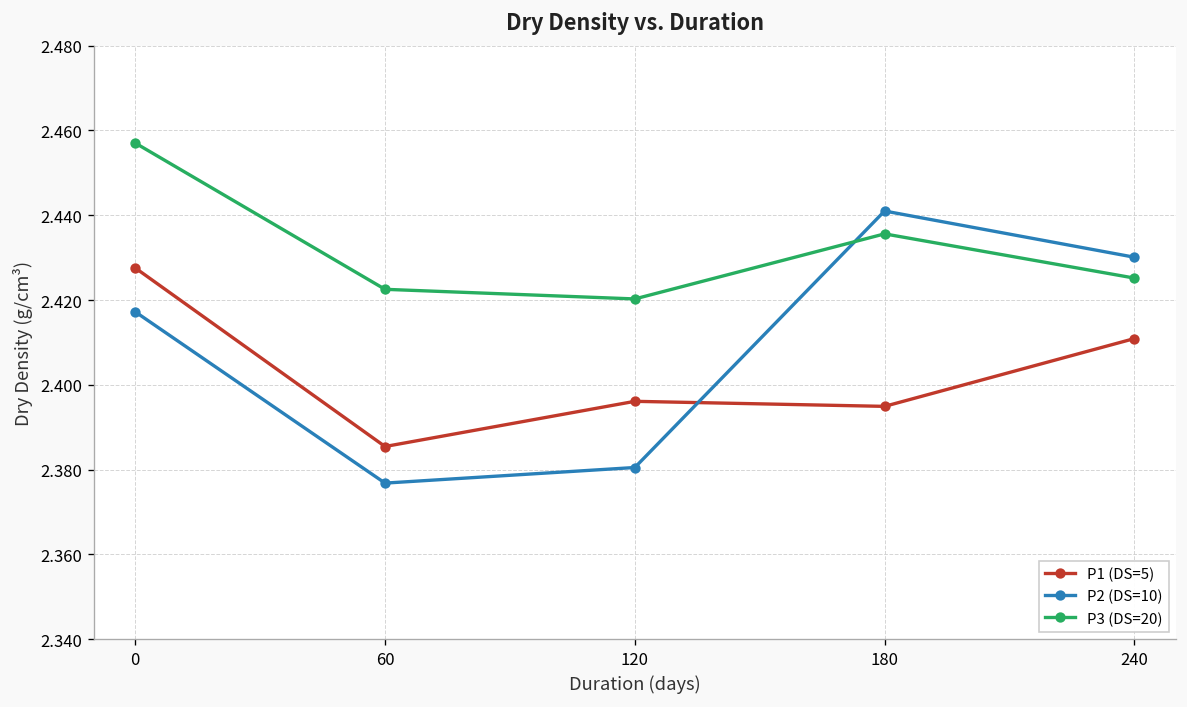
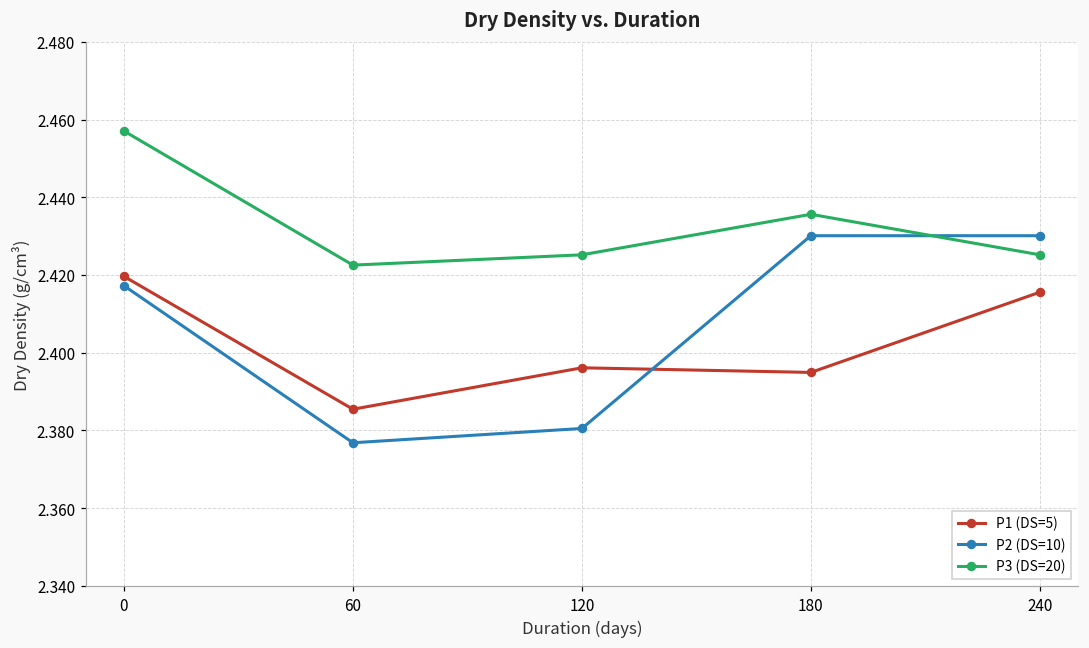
P1 (DS=5), 0: 2.428 -> 2.420
P3 (DS=20), 120: 2.420 -> 2.425
P2 (DS=10), 180: 2.441 -> 2.430
P1 (DS=5), 240: 2.411 -> 2.416
